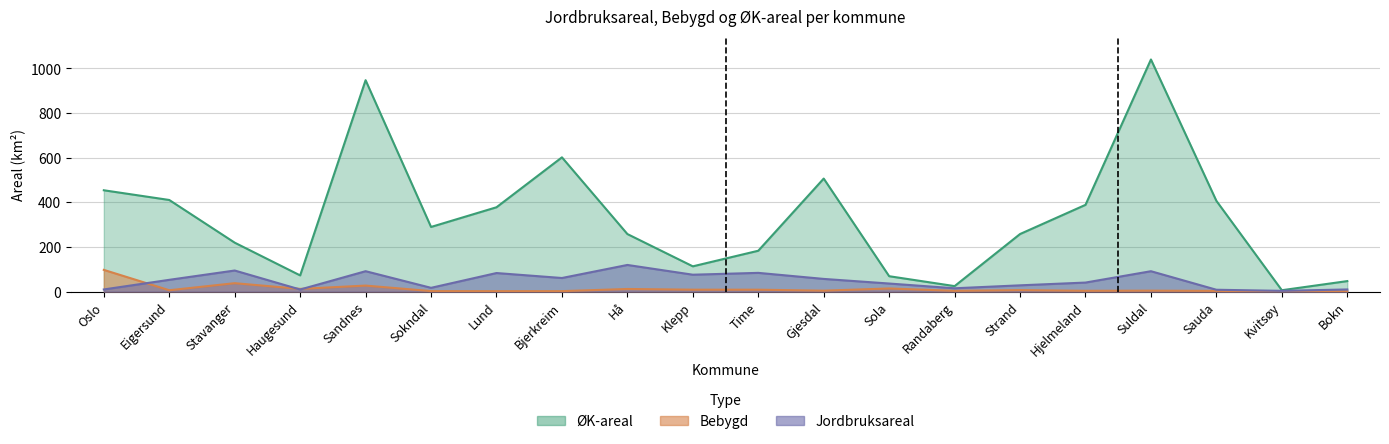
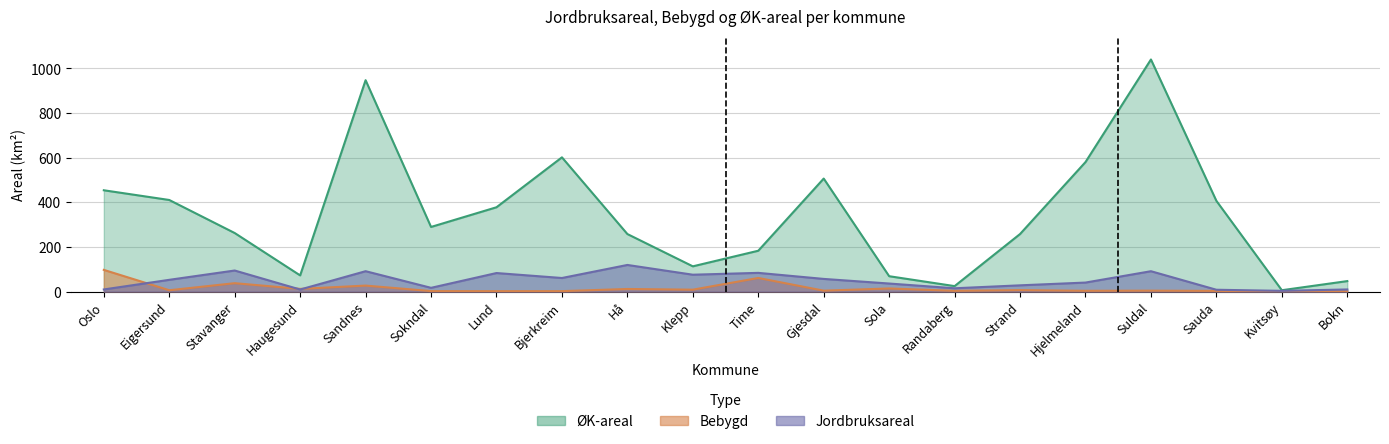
ØK-areal, Stavanger: 220 -> 260
Bebygd, Time: 10 -> 60
ØK-areal, Hjelmeland: 390 -> 580
